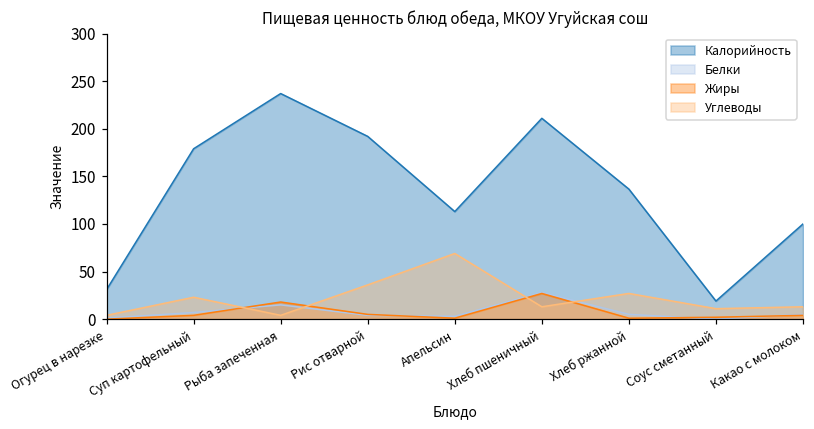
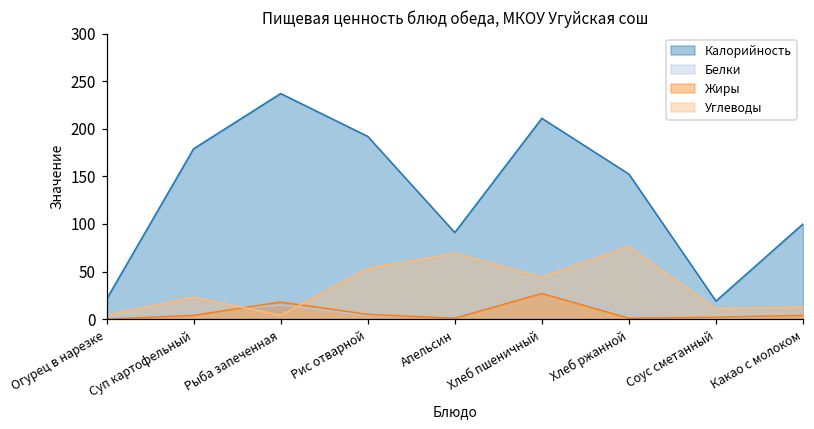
Калорийность, Огурец в нарезке: 30 -> 20
Углеводы, Рис отварной: 40 -> 50
Калорийность, Апельсин: 110 -> 90
Углеводы, Хлеб пшеничный: 10 -> 40
Калорийность, Хлеб ржанной: 140 -> 150
Углеводы, Хлеб ржанной: 30 -> 80
